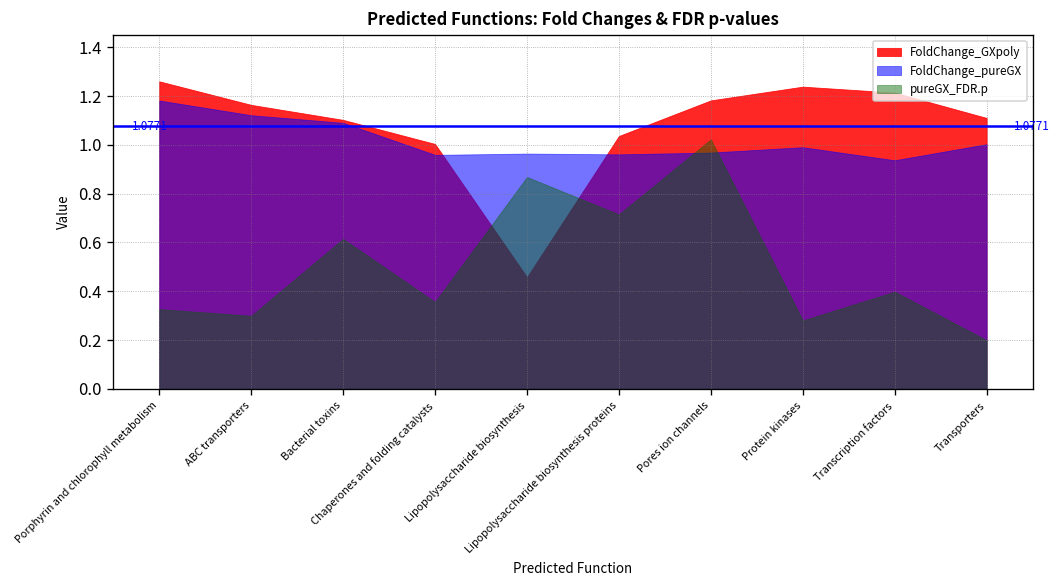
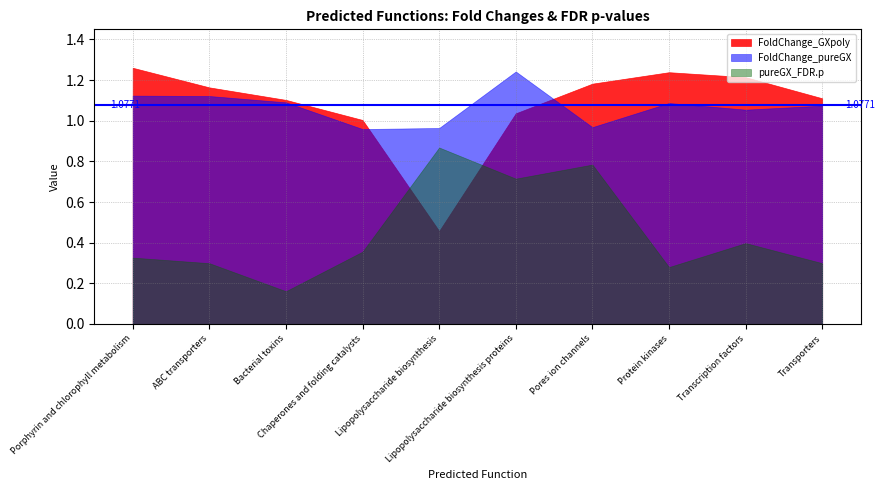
FoldChange_pureGX, Porphyrin and chlorophyll metabolism: 1.18 -> 1.12
pureGX_FDR.p, Bacterial toxins: 0.61 -> 0.16
FoldChange_pureGX, Lipopolysaccharide biosynthesis proteins: 0.96 -> 1.24
pureGX_FDR.p, Pores ion channels: 1.02 -> 0.78
FoldChange_pureGX, Protein kinases: 0.99 -> 1.09
FoldChange_pureGX, Transcription factors: 0.94 -> 1.05
FoldChange_pureGX, Transporters: 1.00 -> 1.07
pureGX_FDR.p, Transporters: 0.20 -> 0.30
